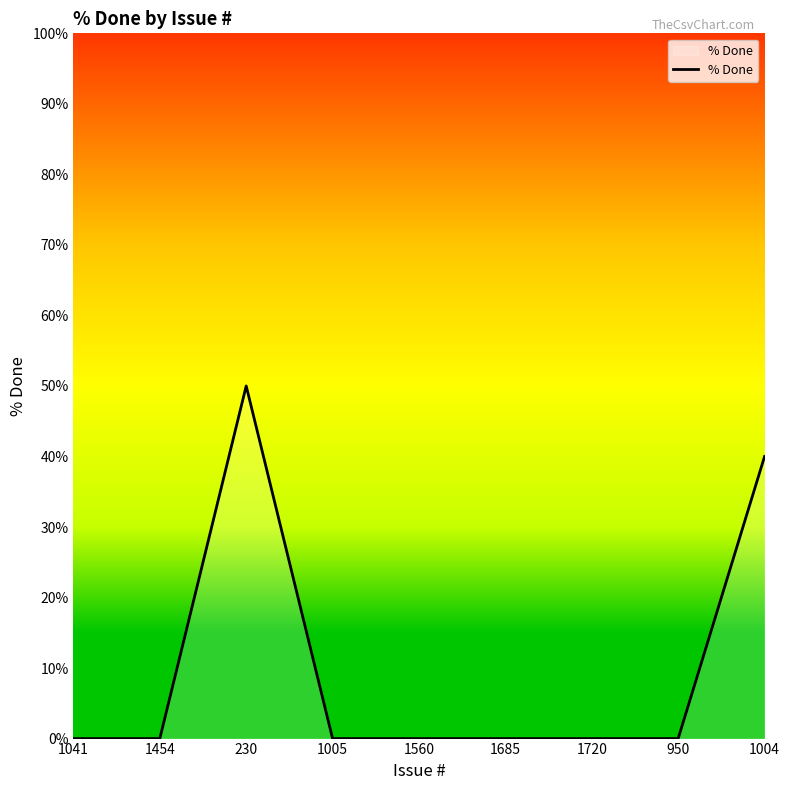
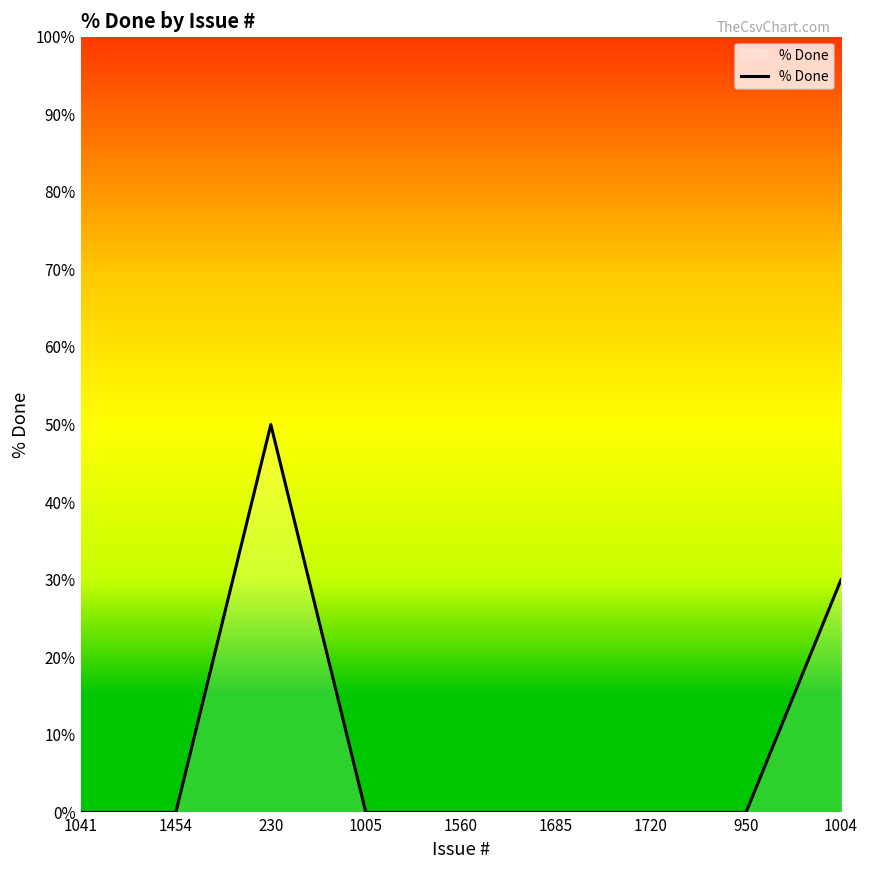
1004: 40% -> 30%
